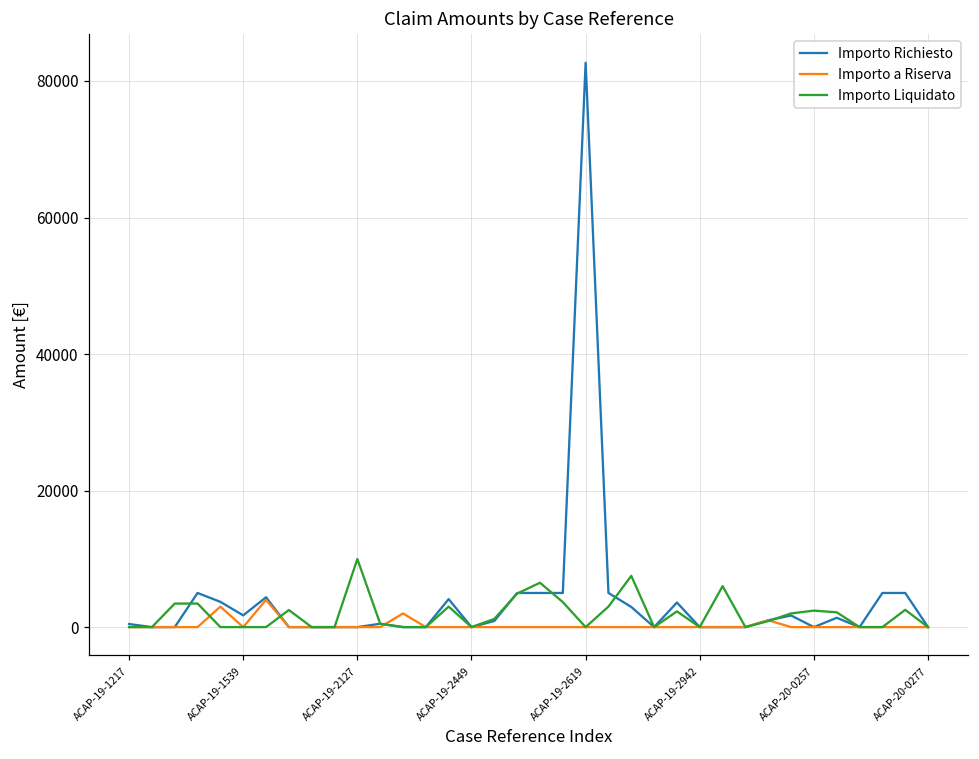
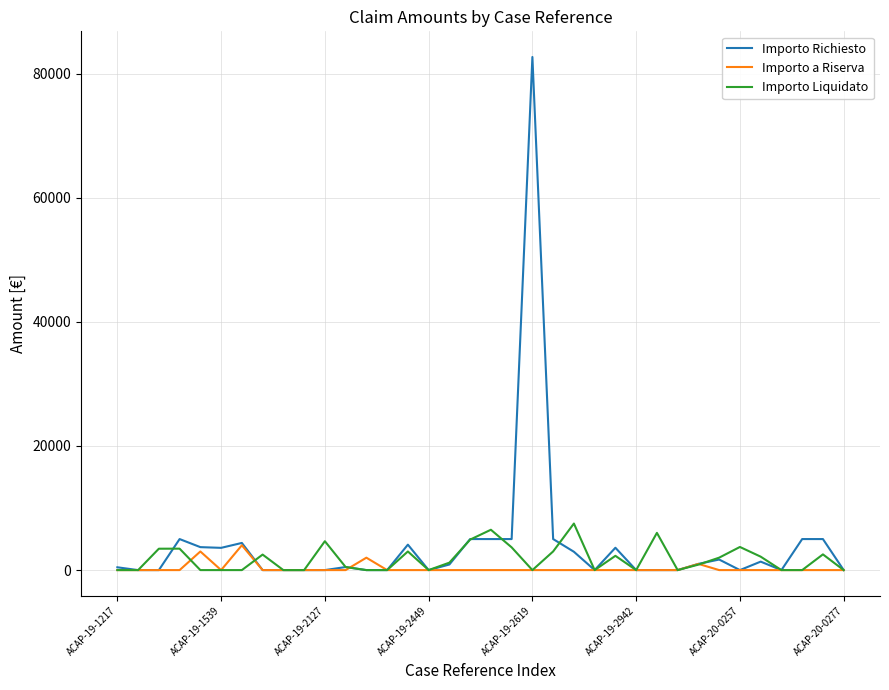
Importo Richiesto, ACAP-19-1539: 2000 -> 4000
Importo Liquidato, ACAP-19-2127: 10000 -> 5000
Importo Liquidato, ACAP-20-0257: 2000 -> 4000
